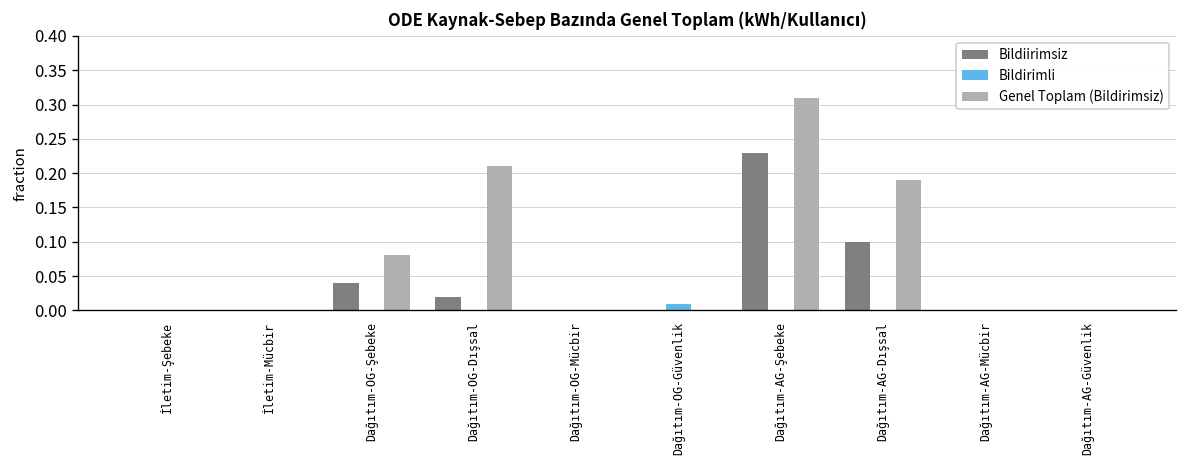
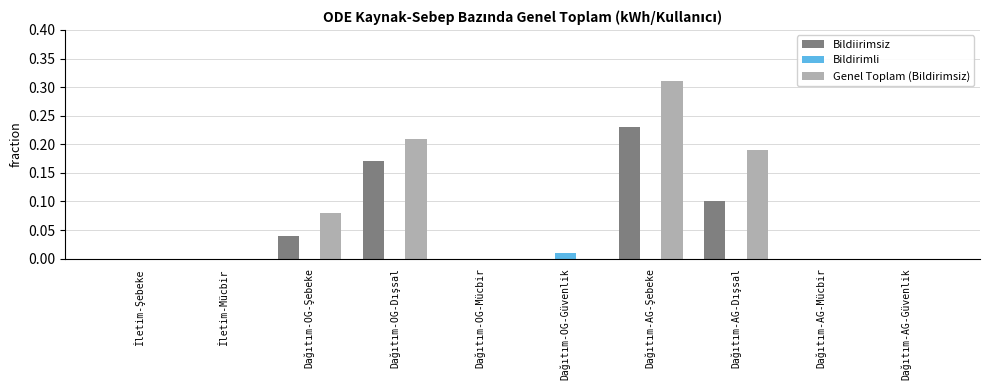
Bildiirimsiz, Dağıtım-OG-Dışsal: 0.02 -> 0.17
